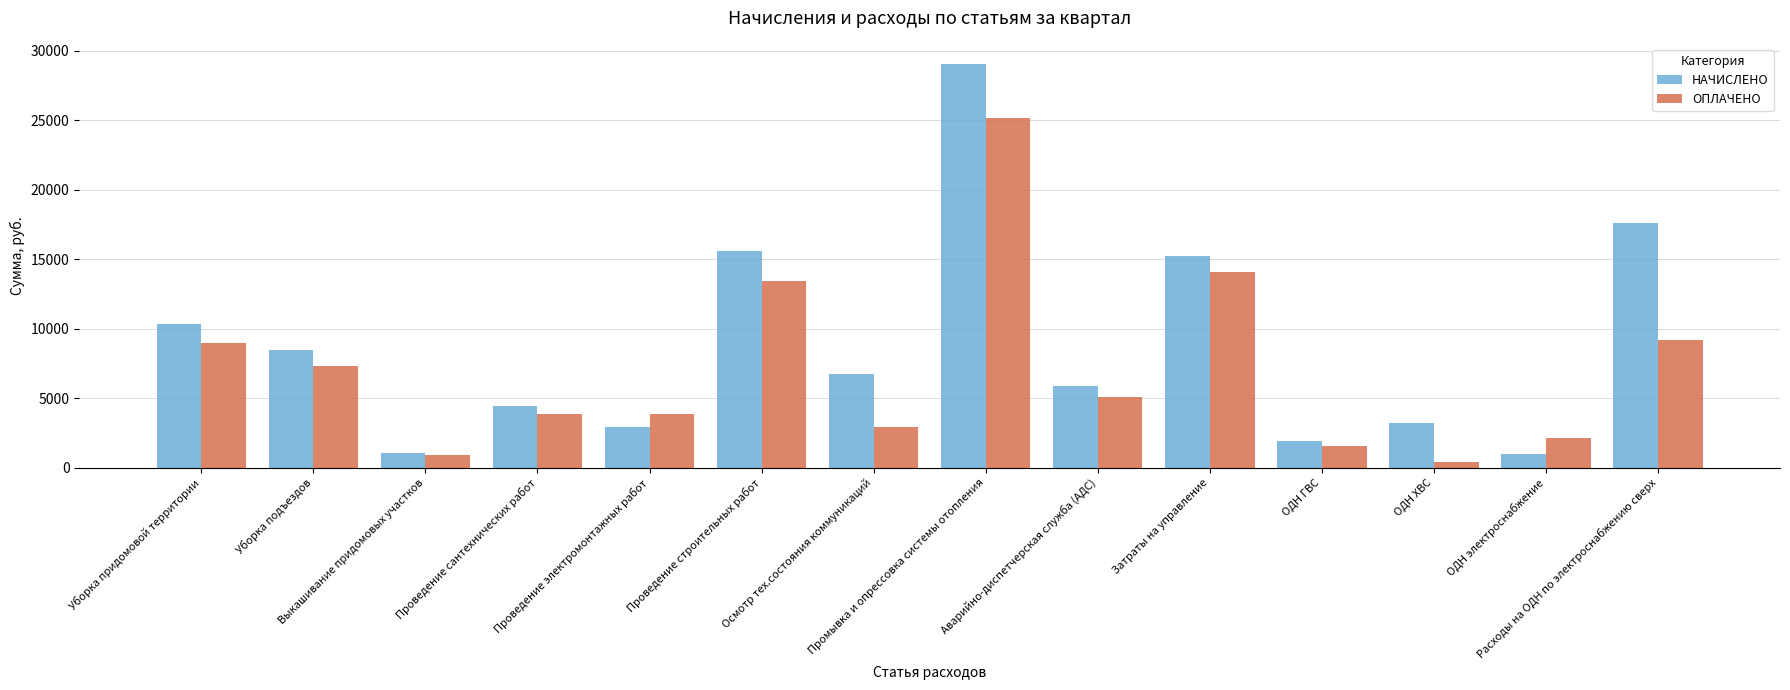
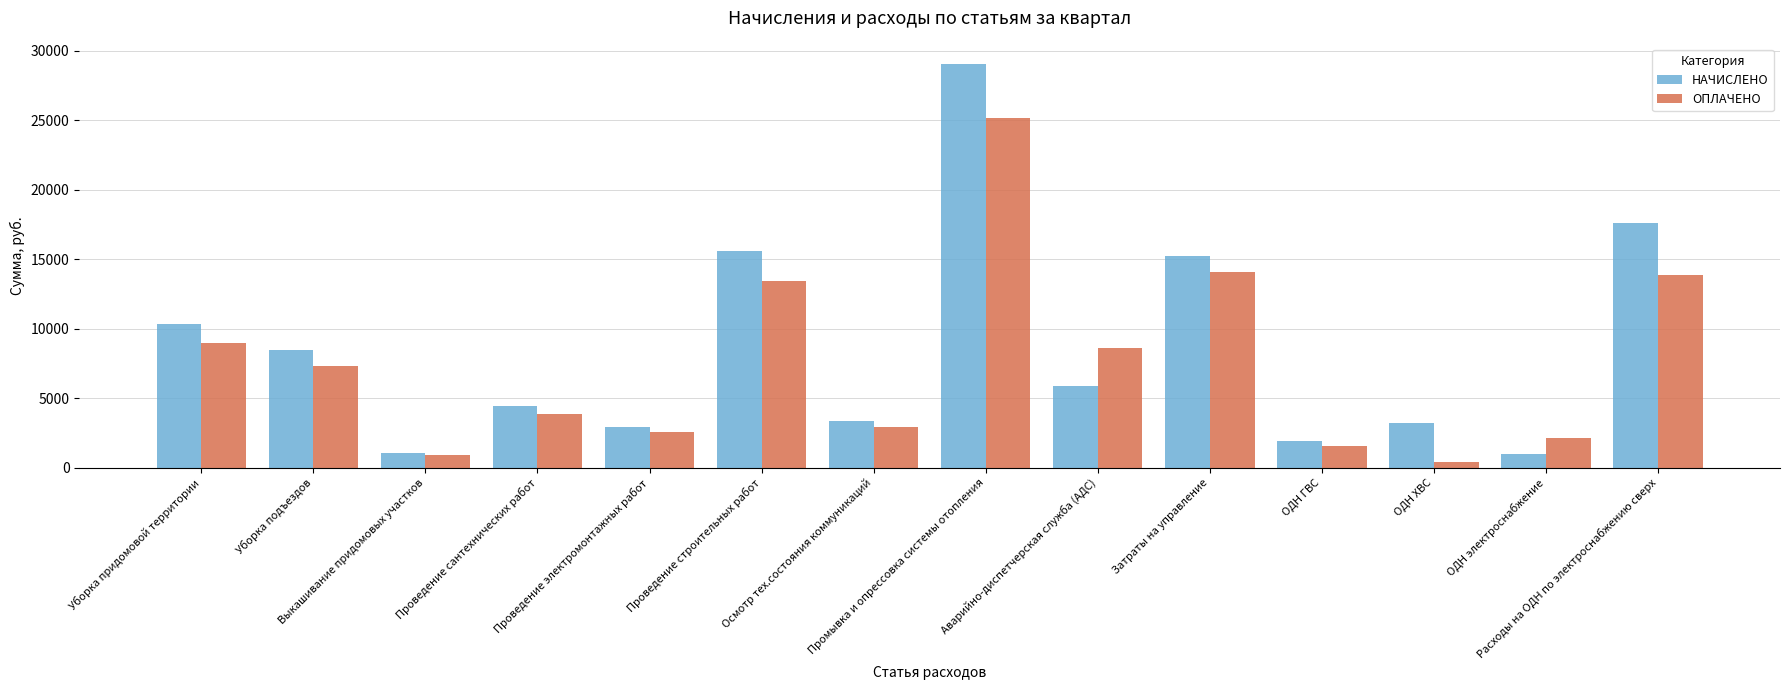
ОПЛАЧЕНО, Проведение электромонтажных работ: 3900 -> 2500
НАЧИСЛЕНО, Осмотр тех.состояния коммуникаций: 6700 -> 3400
ОПЛАЧЕНО, Аварийно-диспетчерская служба (АДС): 5100 -> 8600
ОПЛАЧЕНО, Расходы на ОДН по электроснабжению сверх: 9200 -> 13900
